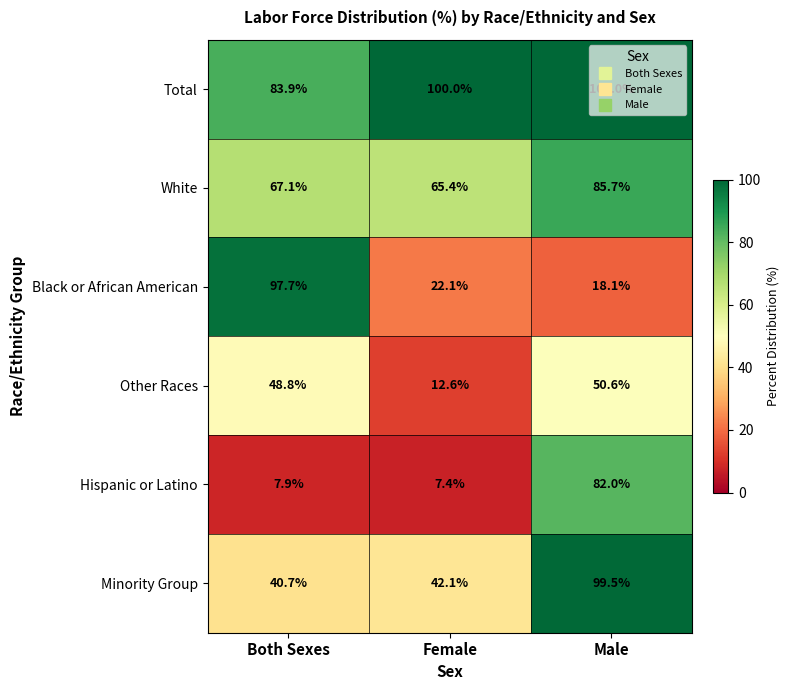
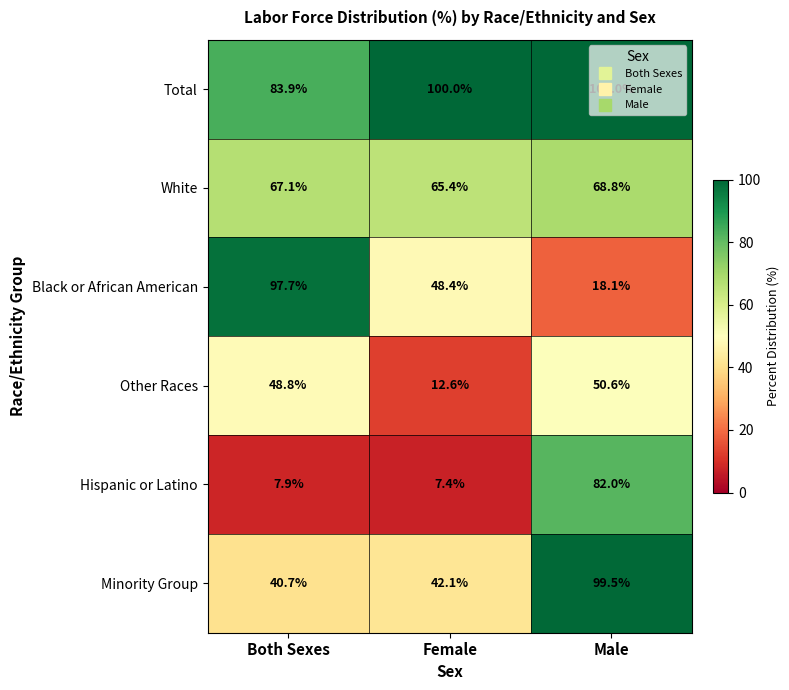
White, Male: 85.7% -> 68.8%
Black or African American, Female: 22.1% -> 48.4%
